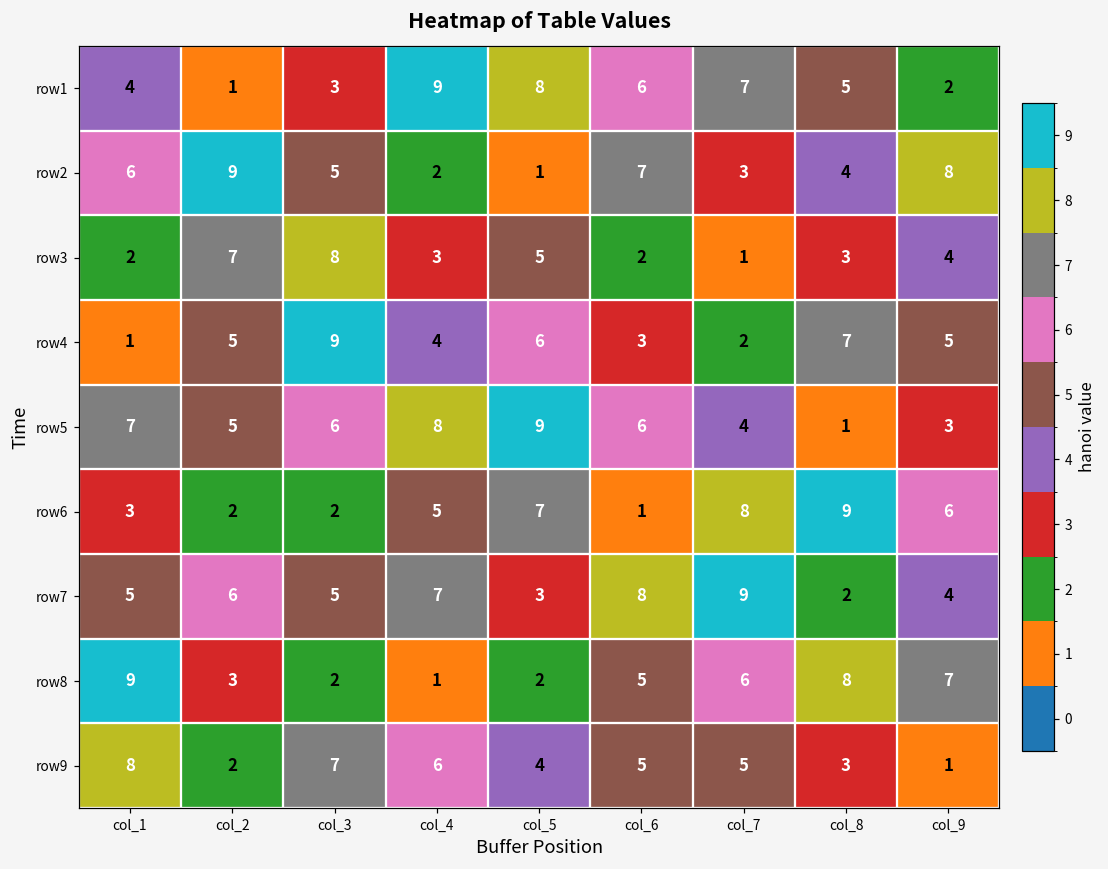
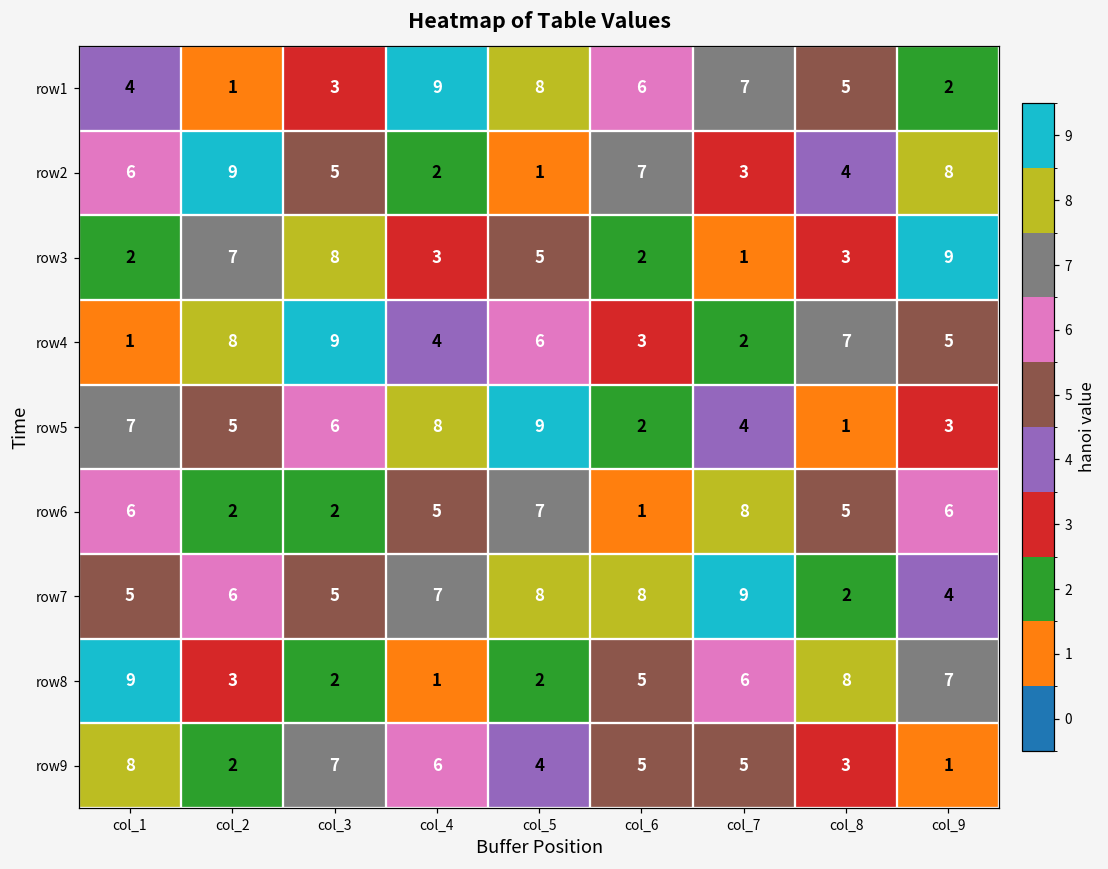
row3, col_9: 4 -> 9
row4, col_2: 5 -> 8
row5, col_6: 6 -> 2
row6, col_1: 3 -> 6
row6, col_8: 9 -> 5
row7, col_5: 3 -> 8
